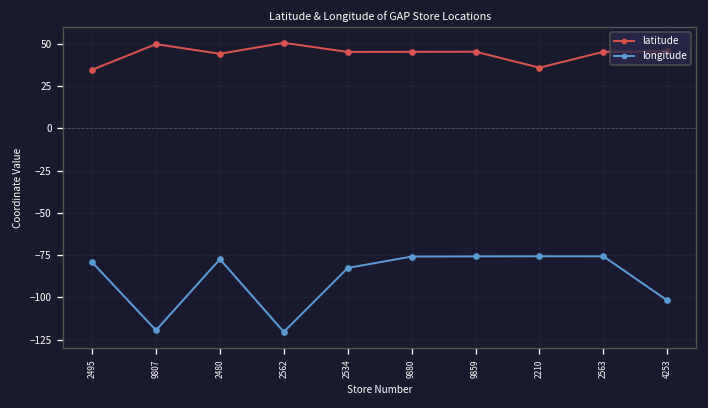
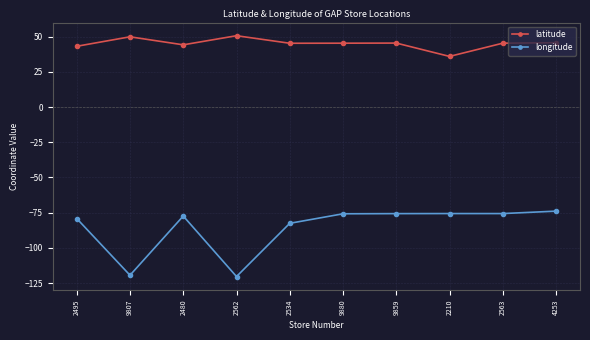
latitude, 2495: 35 -> 43
longitude, 4253: -102 -> -74
